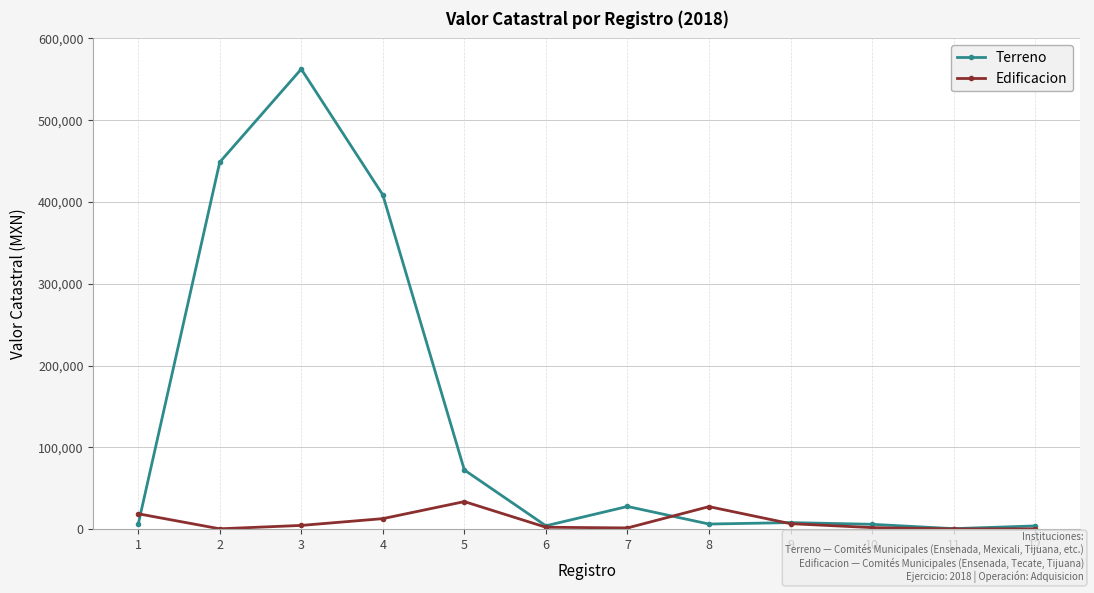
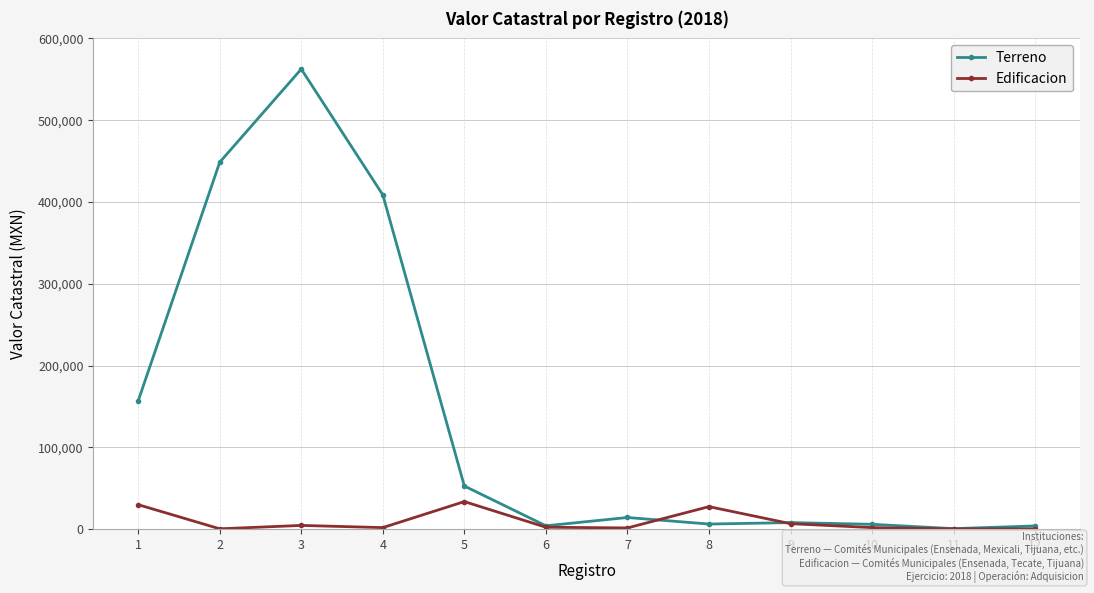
Terreno, 1: 10,000 -> 160,000
Edificacion, 1: 20,000 -> 30,000
Edificacion, 4: 10,000 -> 0
Terreno, 5: 70,000 -> 50,000
Terreno, 7: 30,000 -> 10,000
